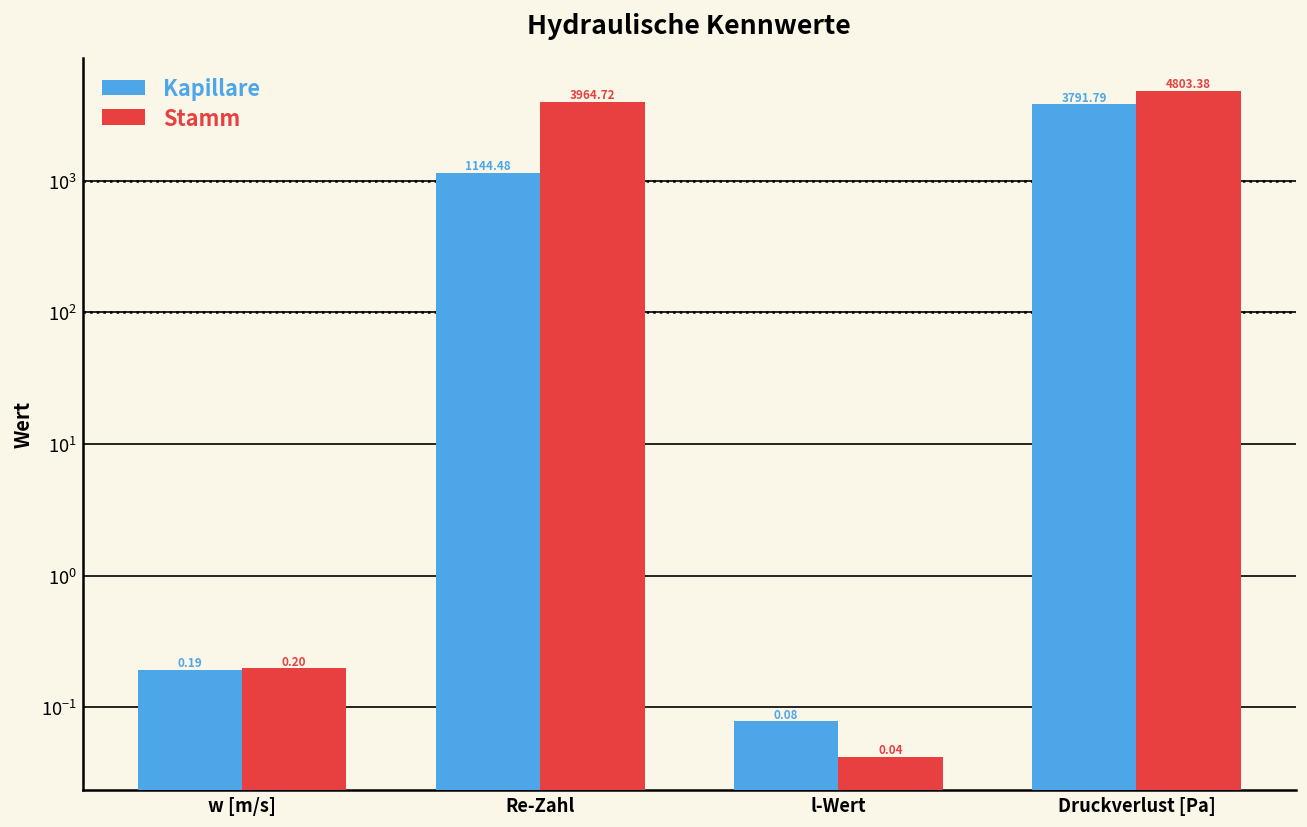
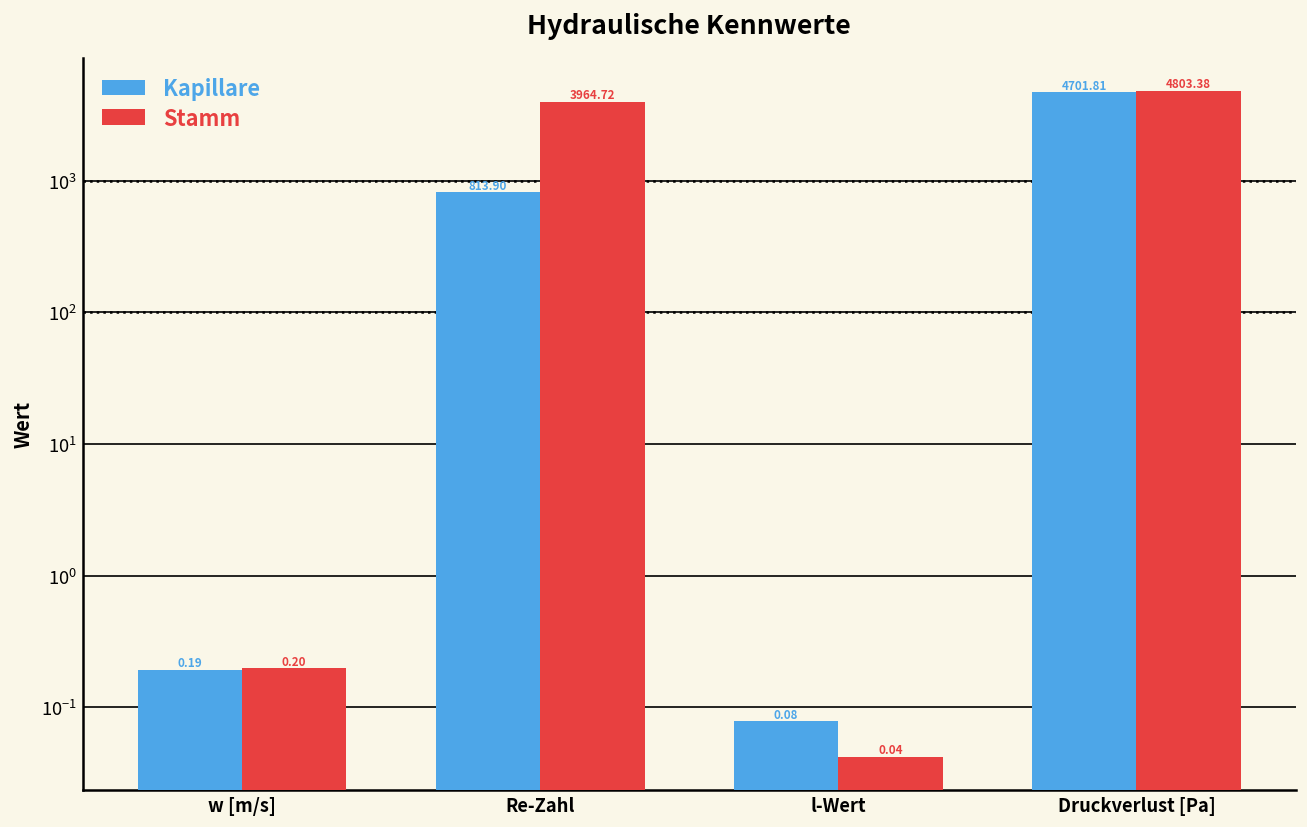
Kapillare, Re-Zahl: 1144.48 -> 813.90
Kapillare, Druckverlust [Pa]: 3791.79 -> 4701.81
